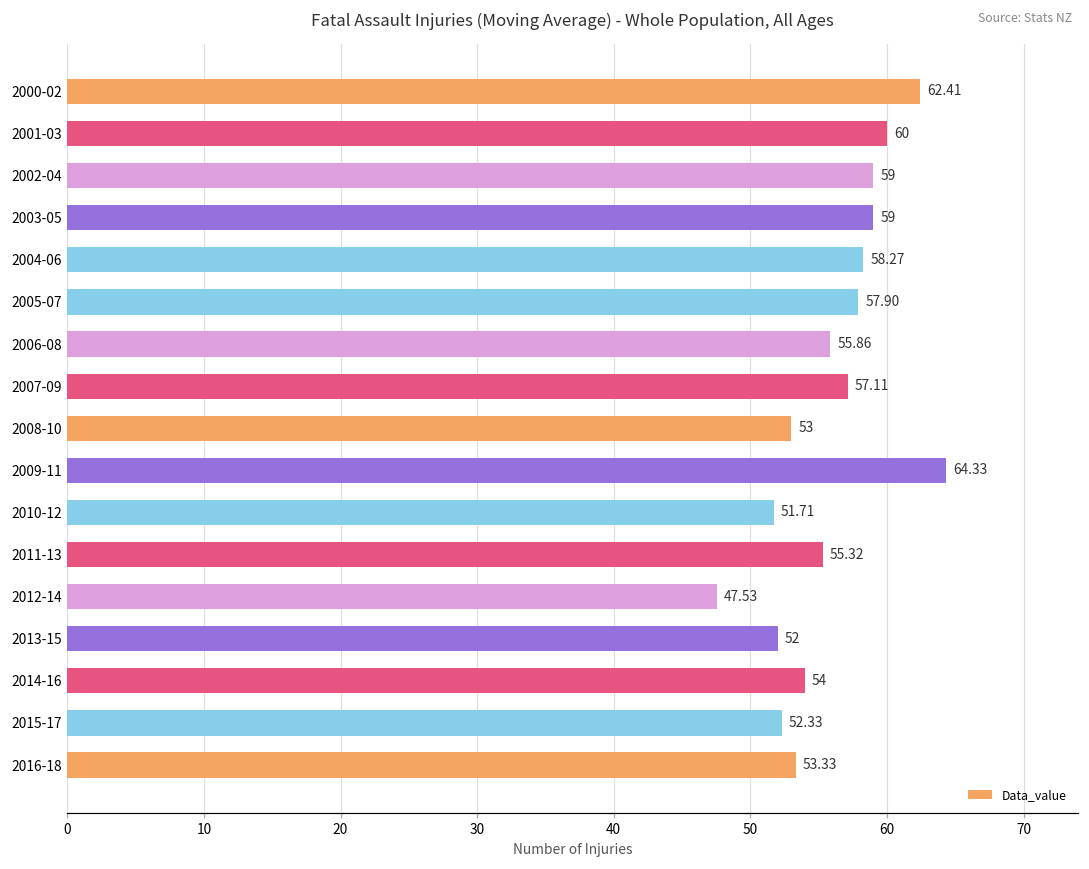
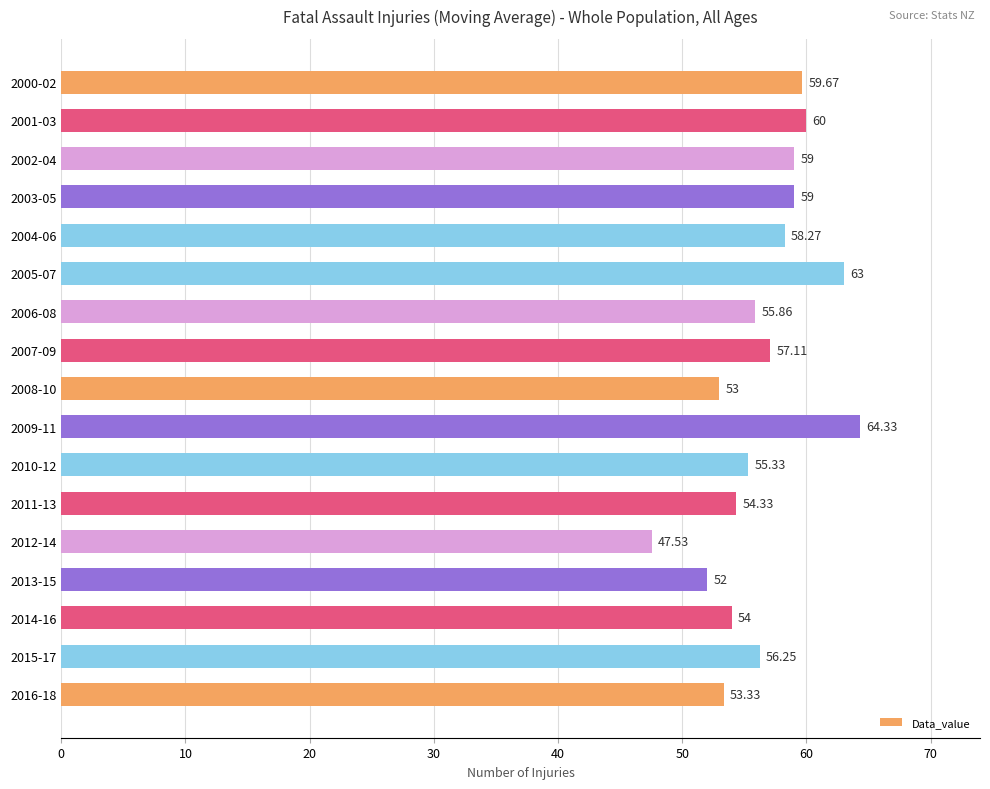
2000-02: 62.41 -> 59.67
2005-07: 57.90 -> 63
2010-12: 51.71 -> 55.33
2011-13: 55.32 -> 54.33
2015-17: 52.33 -> 56.25
